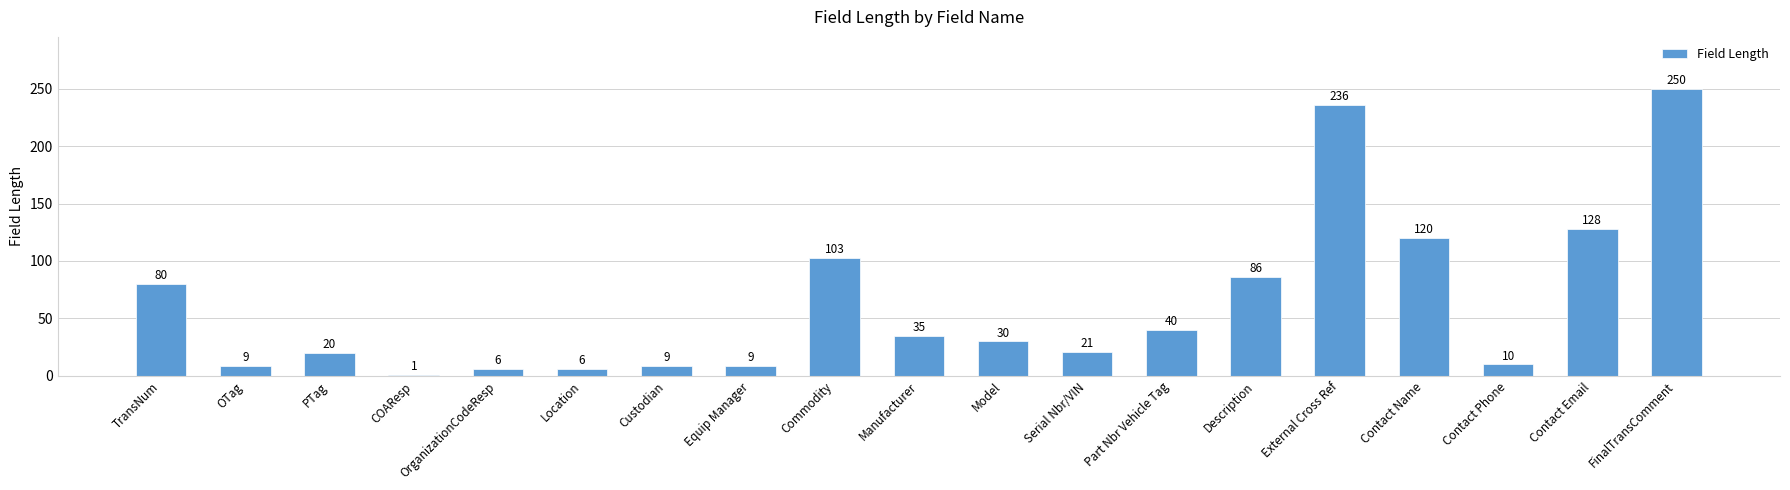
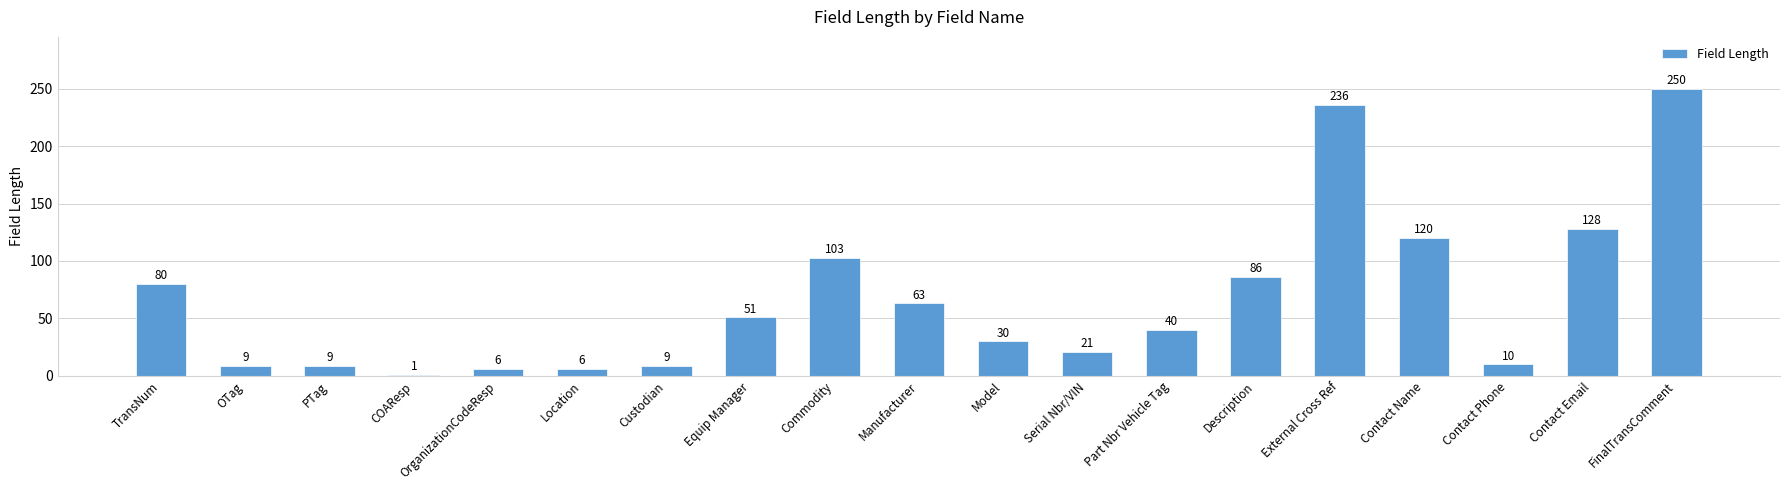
PTag: 20 -> 9
Equip Manager: 9 -> 51
Manufacturer: 35 -> 63
